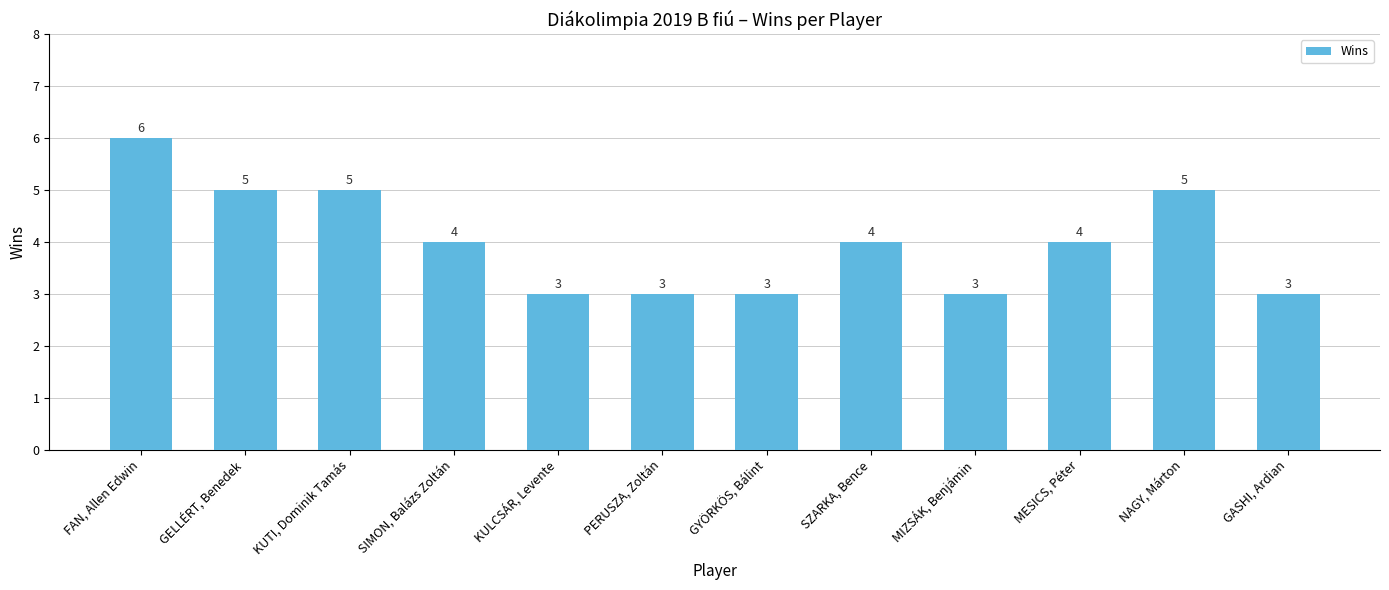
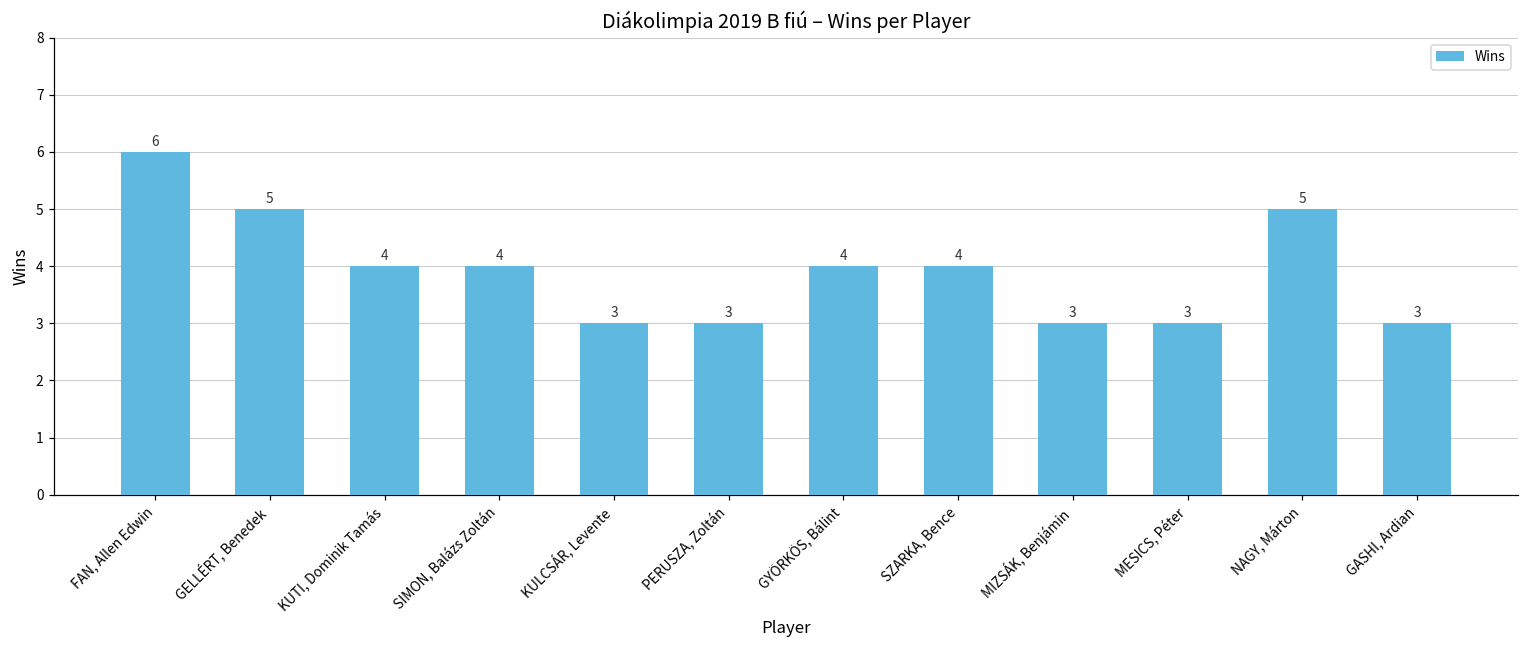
KUTI, Dominik Tamás: 5 -> 4
GYÖRKÖS, Bálint: 3 -> 4
MESICS, Péter: 4 -> 3
